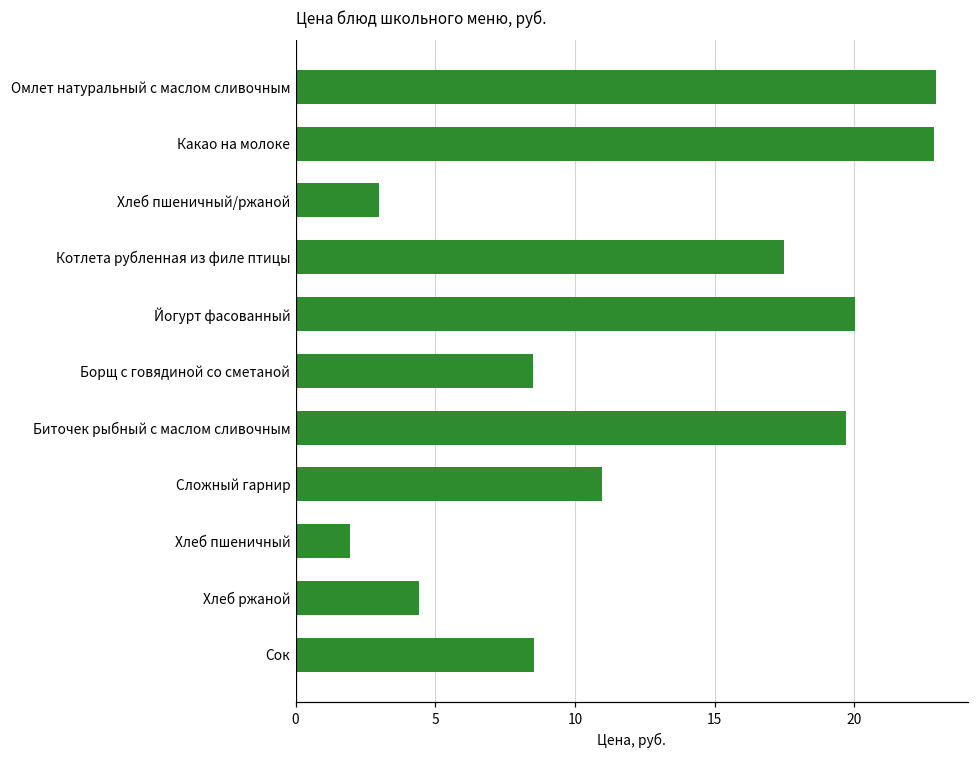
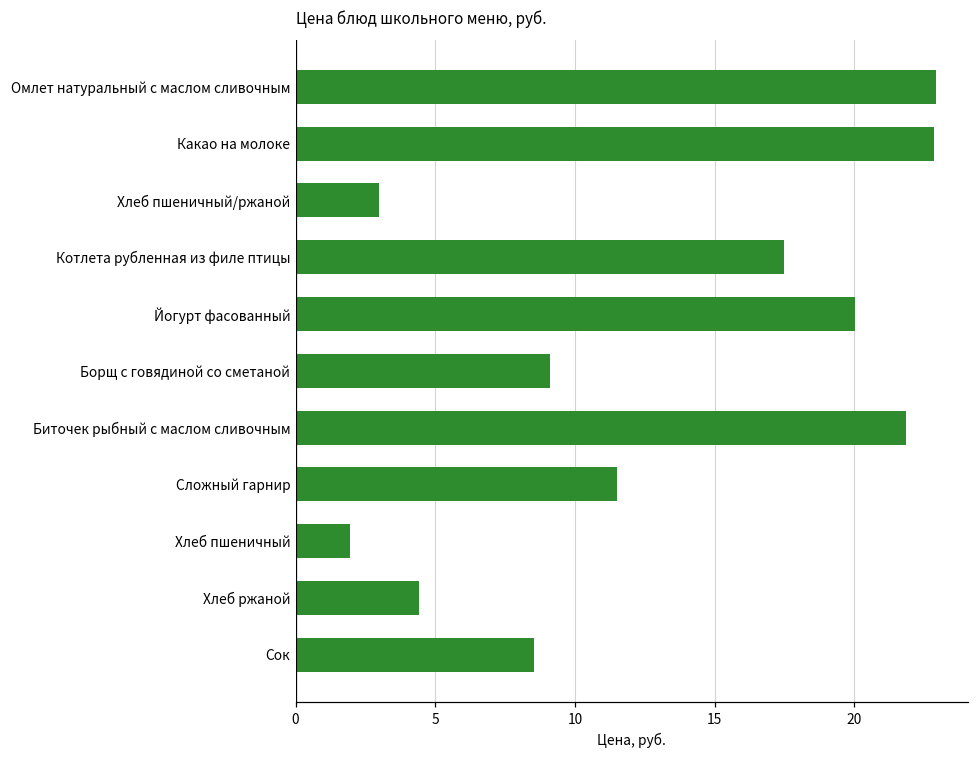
Борщ с говядиной со сметаной: 8.5 -> 9.1
Биточек рыбный с маслом сливочным: 19.7 -> 21.8
Сложный гарнир: 11.0 -> 11.5
